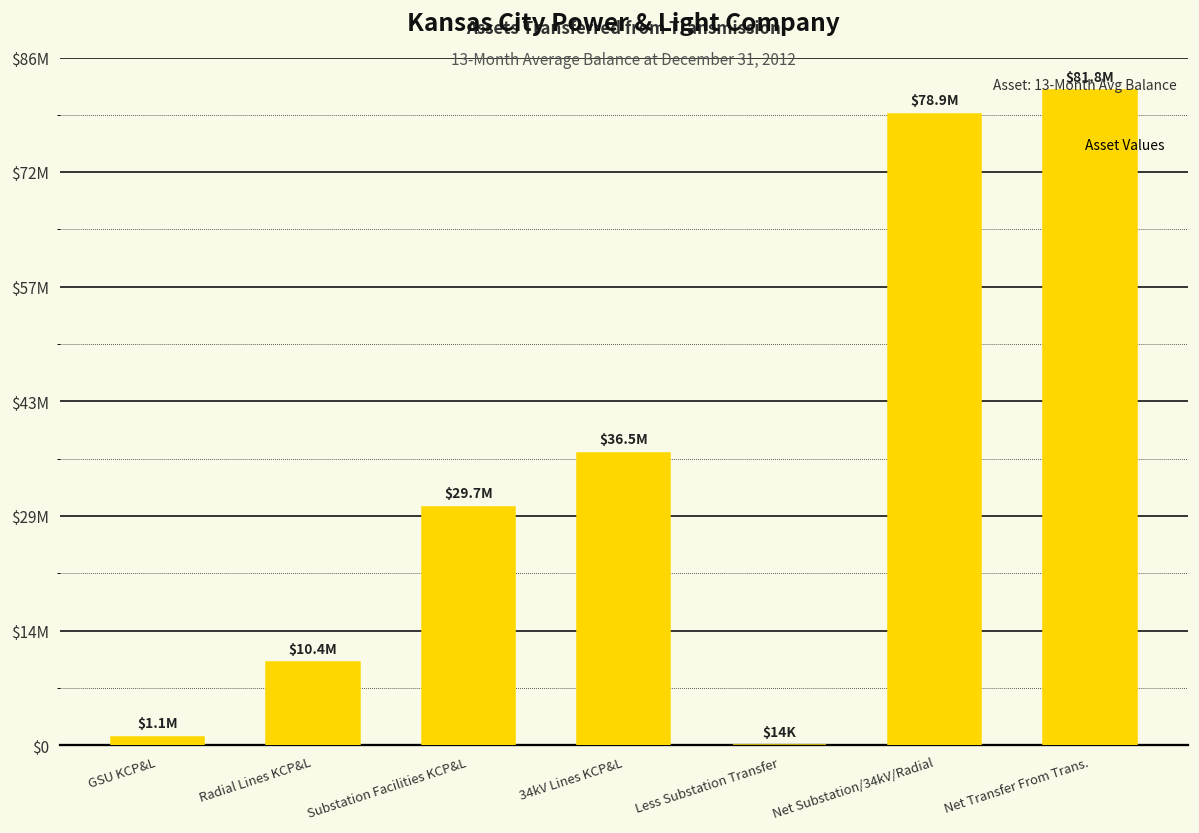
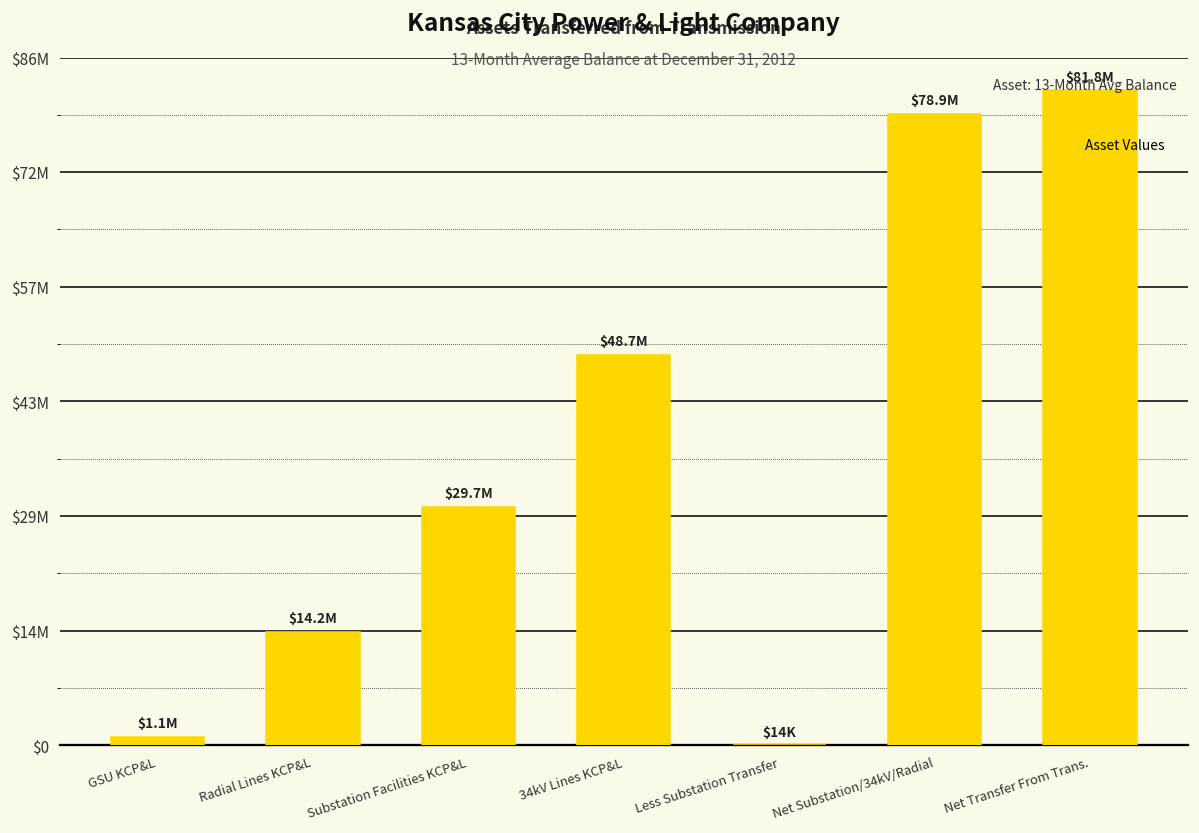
Radial Lines KCP&L: $10.4M -> $14.2M
34kV Lines KCP&L: $36.5M -> $48.7M
